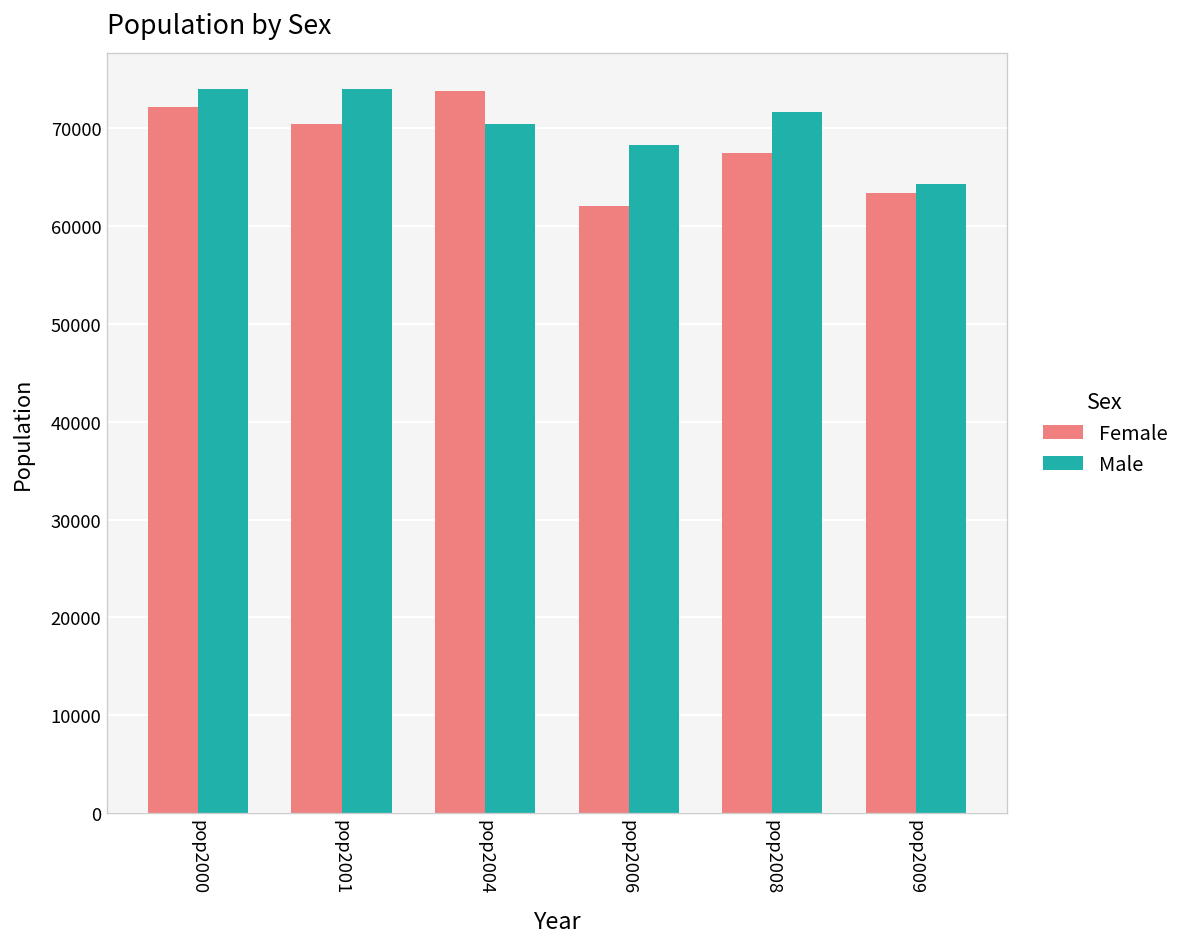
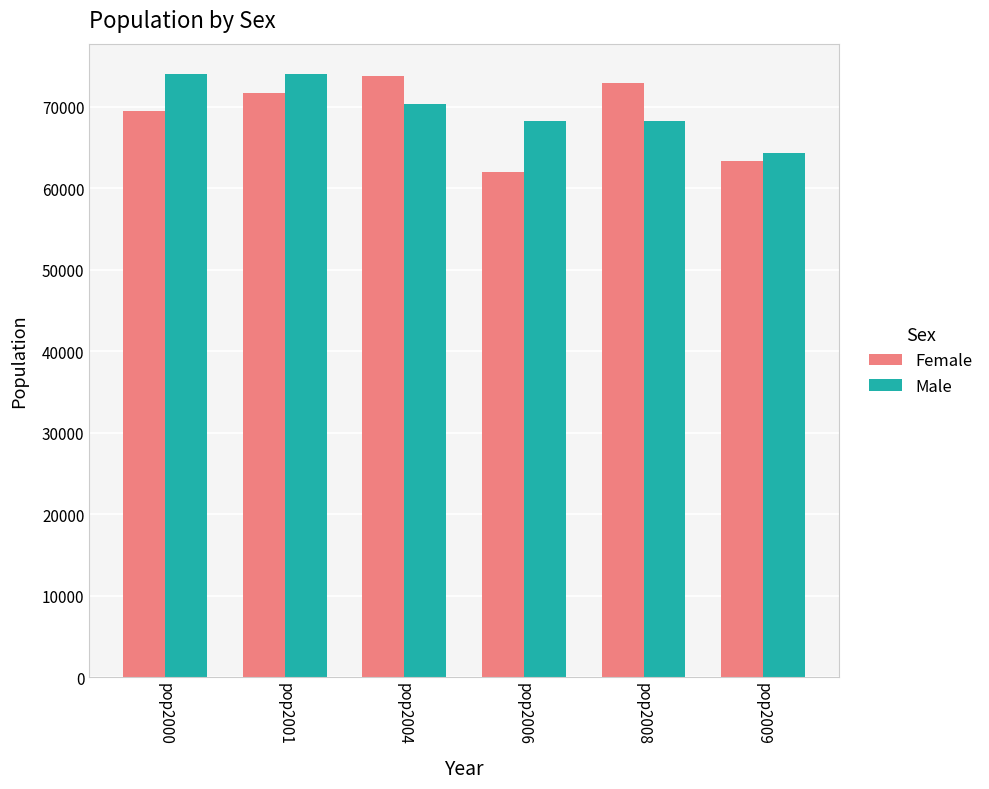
Female, pop2000: 72000 -> 70000
Female, pop2001: 70000 -> 72000
Female, pop2008: 67000 -> 73000
Male, pop2008: 72000 -> 68000
